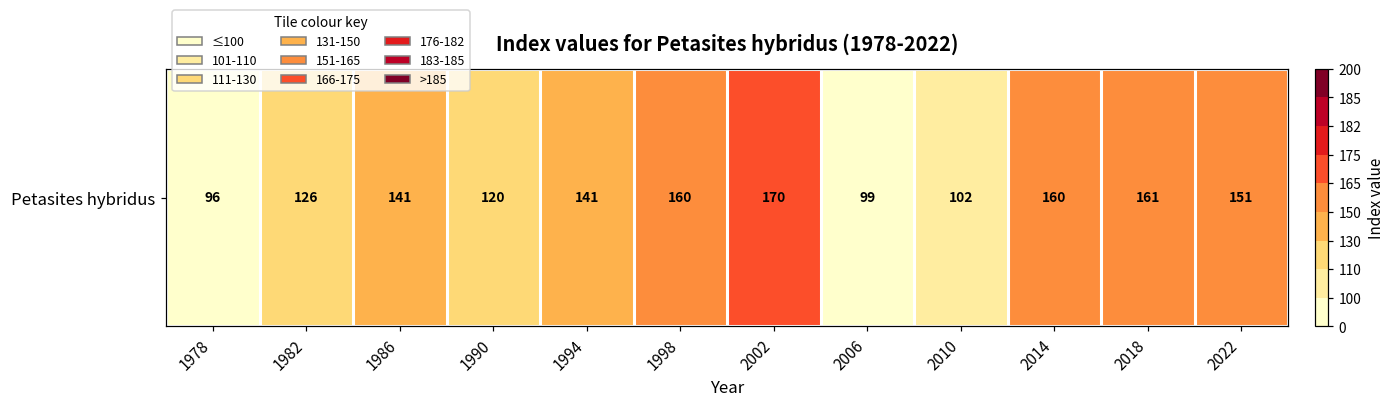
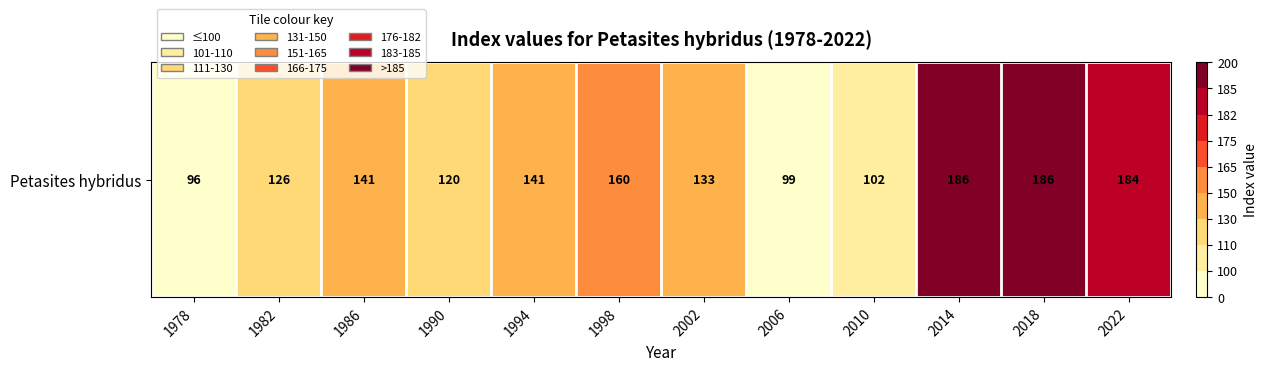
Petasites hybridus, 2002: 170 -> 133
Petasites hybridus, 2014: 160 -> 186
Petasites hybridus, 2018: 161 -> 186
Petasites hybridus, 2022: 151 -> 184
